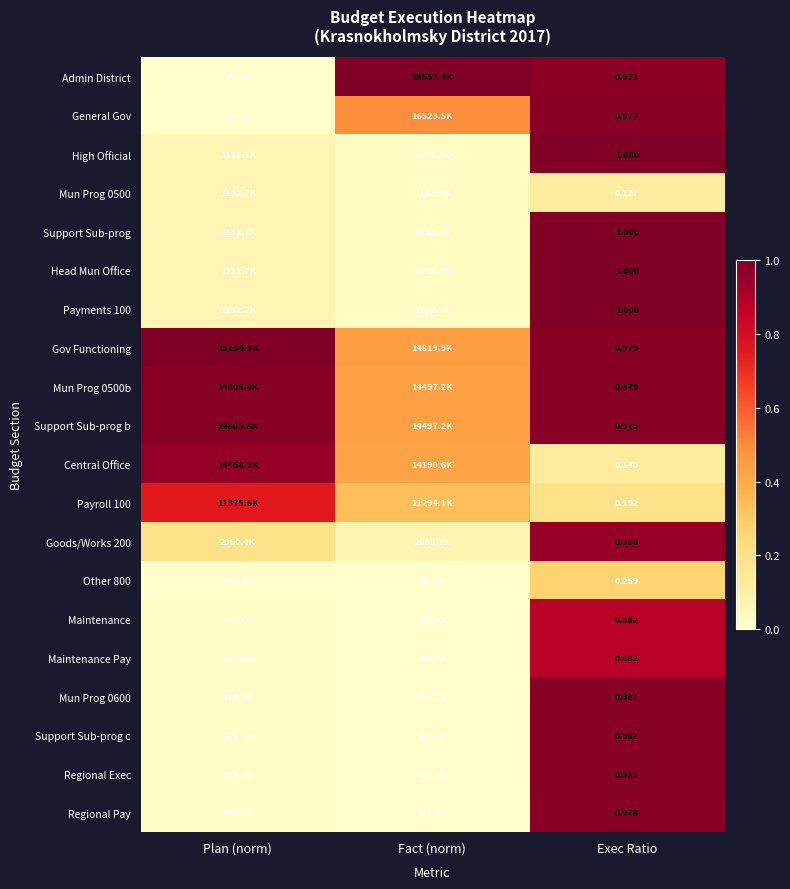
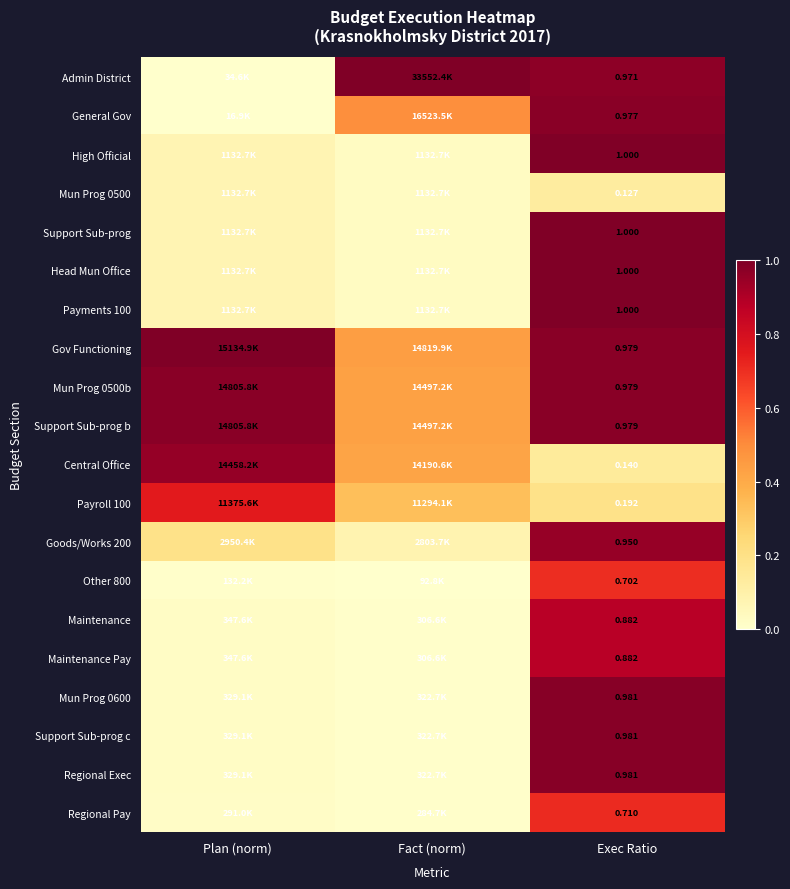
Other 800, Exec Ratio: 0.269 -> 0.702
Regional Pay, Exec Ratio: 0.978 -> 0.710
